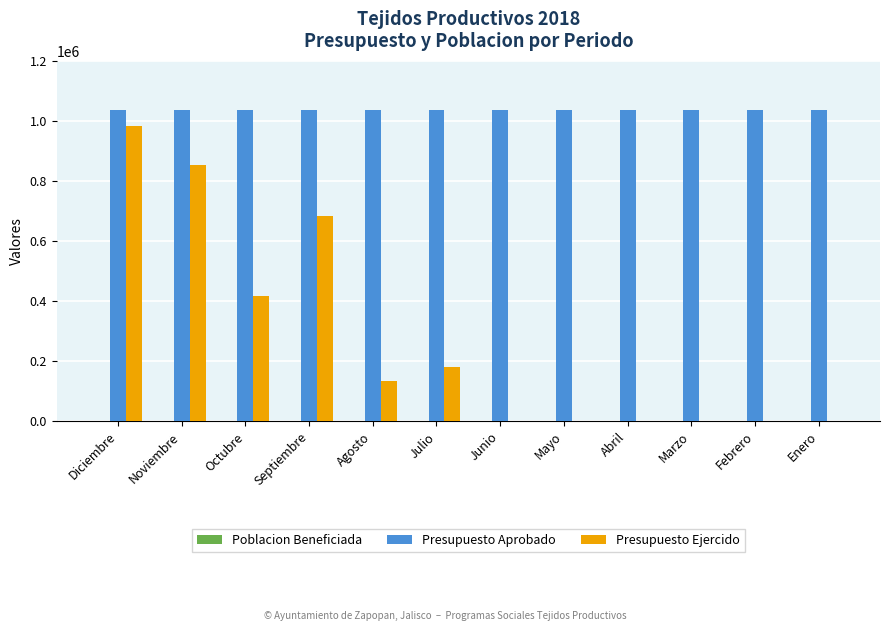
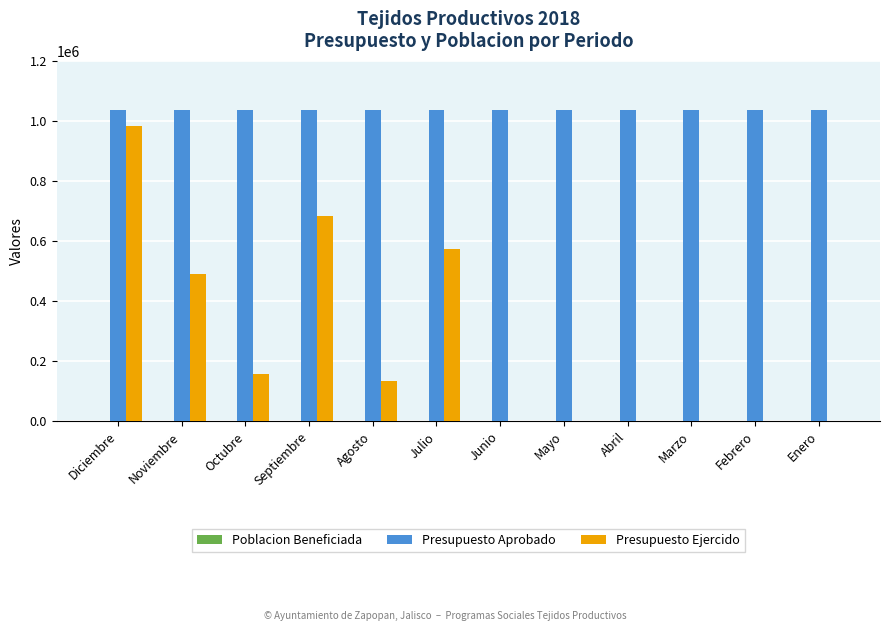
Presupuesto Ejercido, Noviembre: 850000 -> 490000
Presupuesto Ejercido, Octubre: 420000 -> 160000
Presupuesto Ejercido, Julio: 180000 -> 570000
